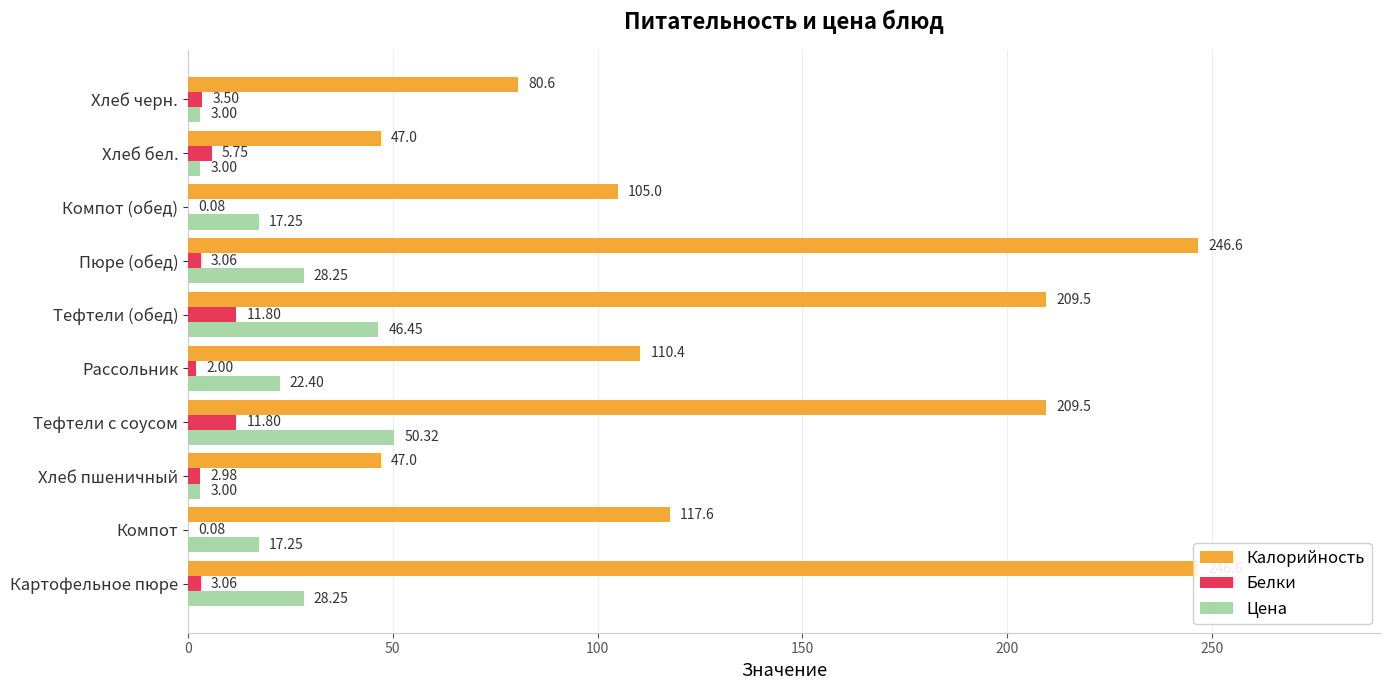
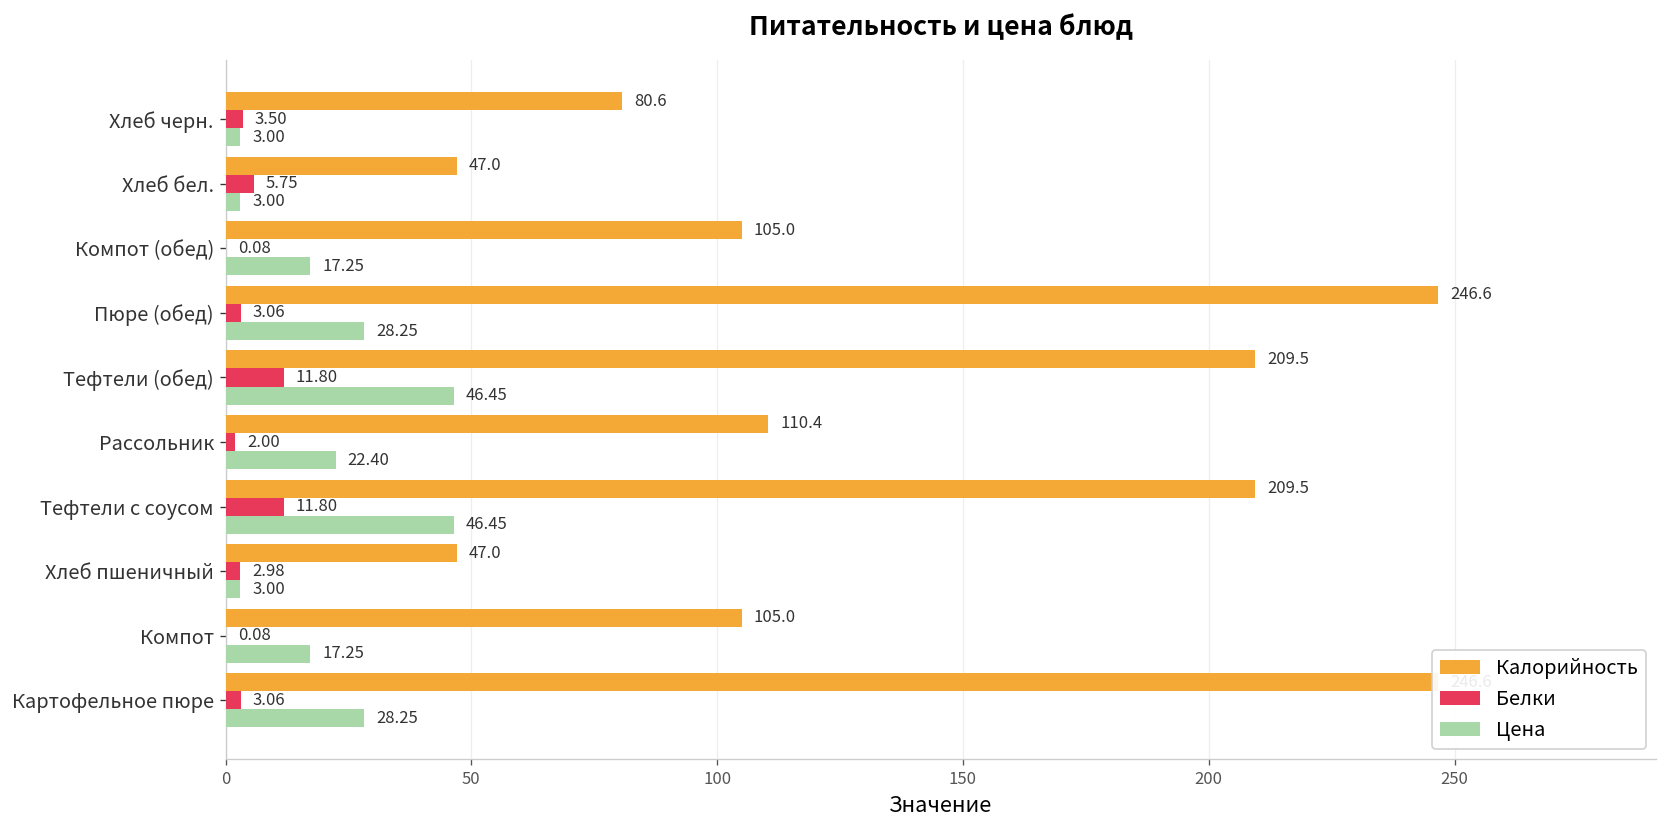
Цена, Тефтели с соусом: 50.32 -> 46.45
Калорийность, Компот: 117.6 -> 105.0
